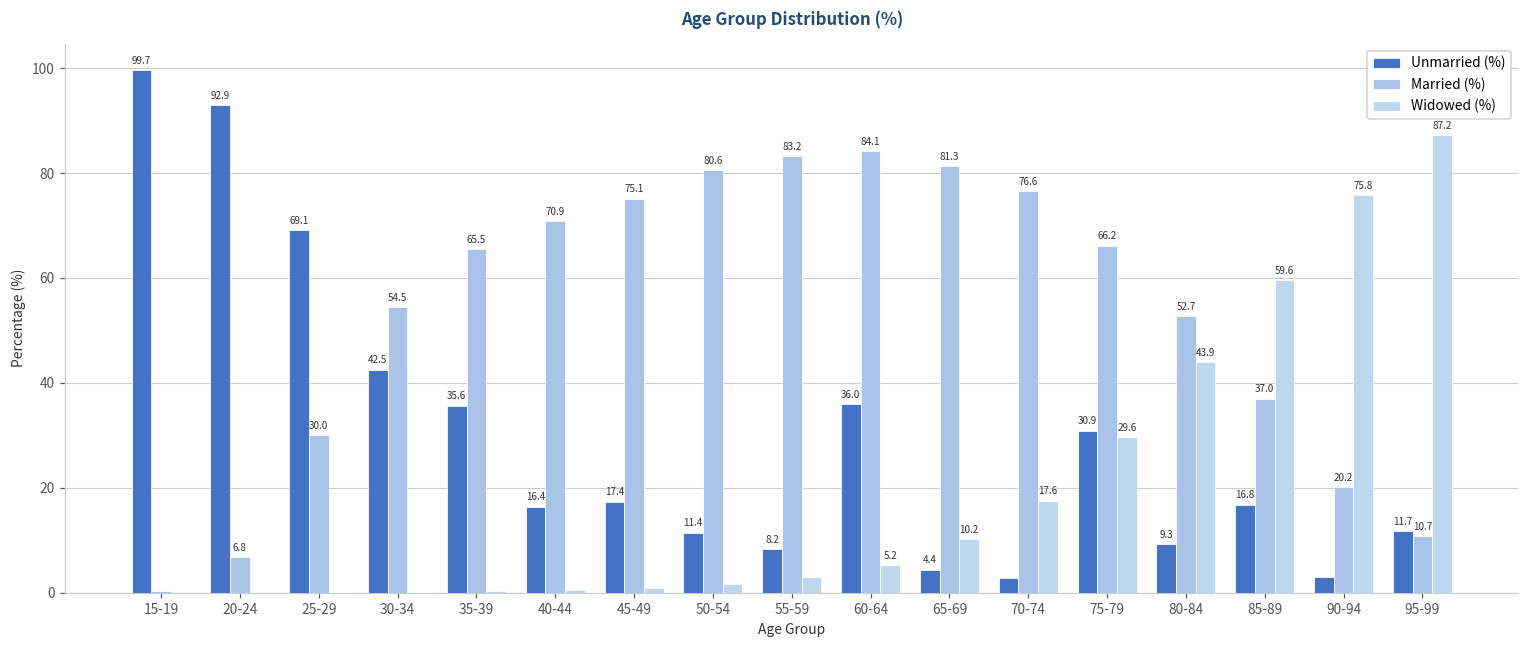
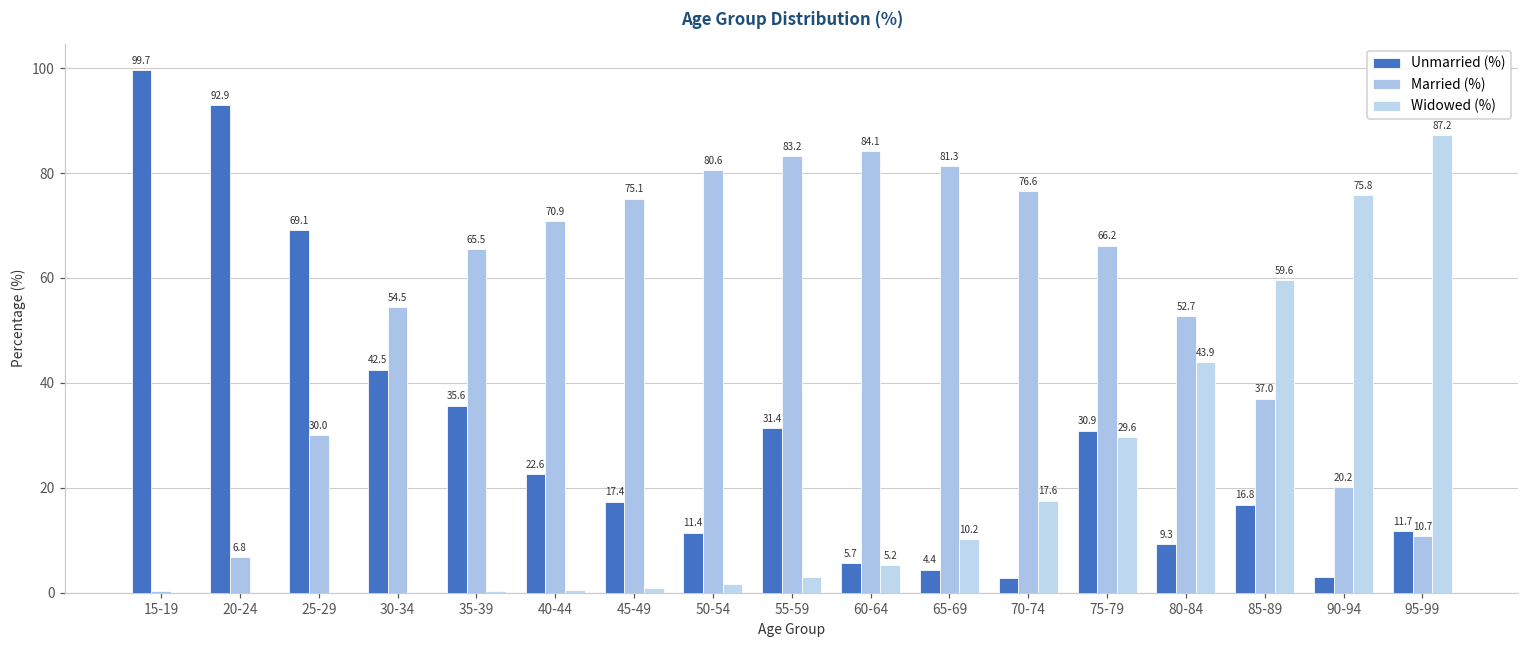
Unmarried (%), 40-44: 16.4 -> 22.6
Unmarried (%), 55-59: 8.2 -> 31.4
Unmarried (%), 60-64: 36.0 -> 5.7
